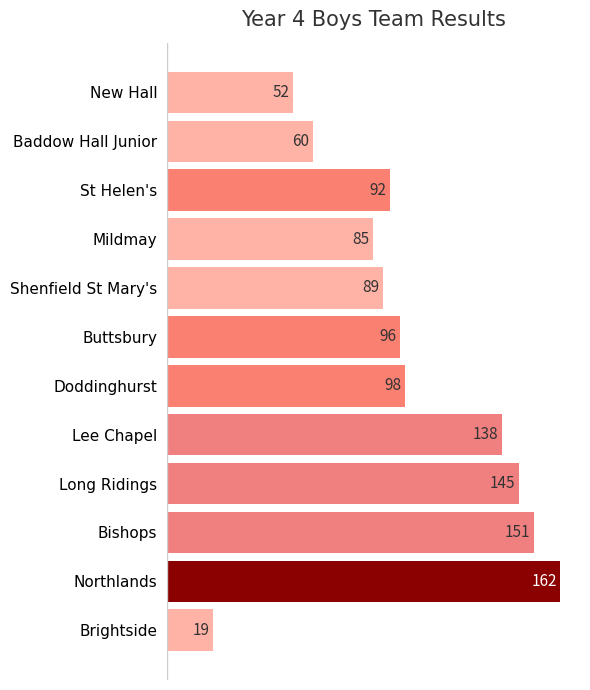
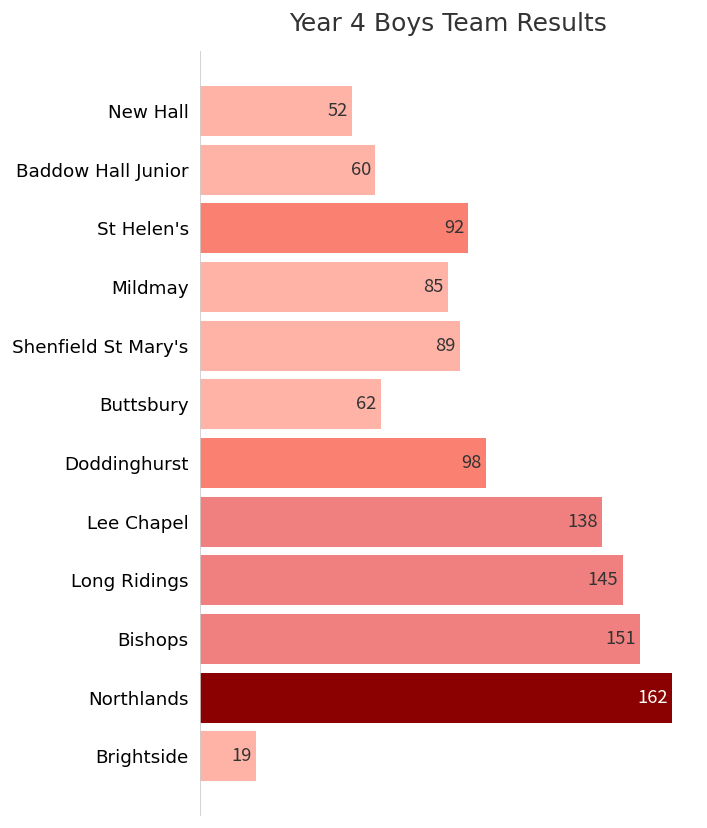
Buttsbury: 96 -> 62
